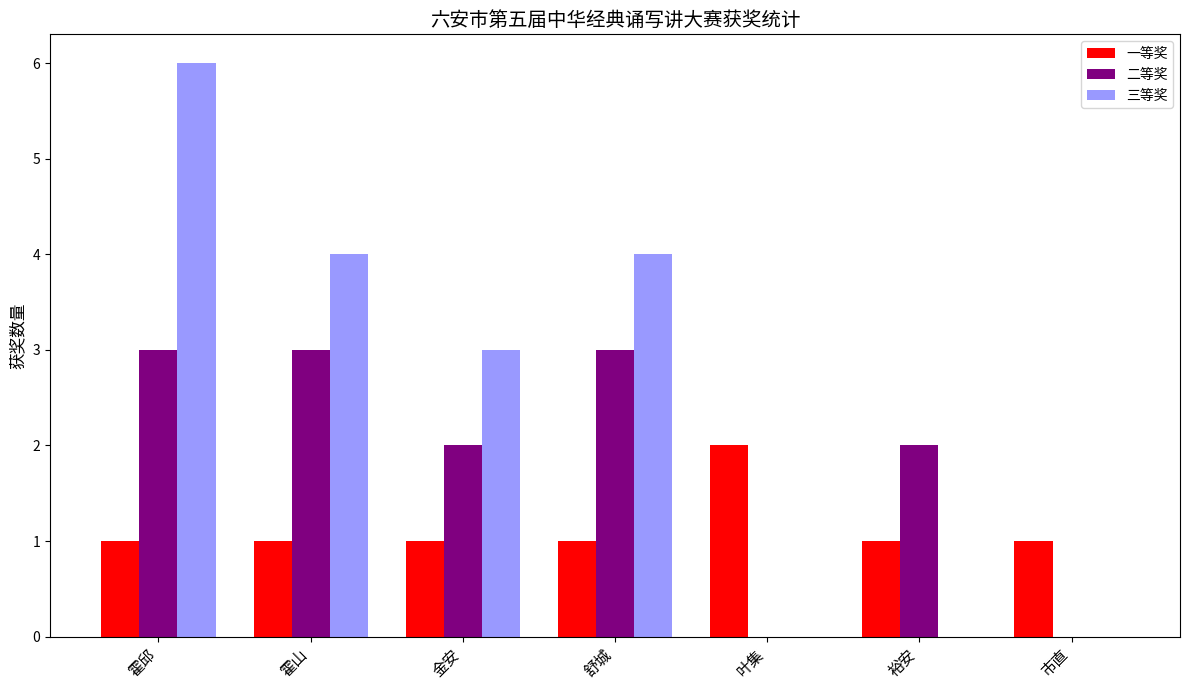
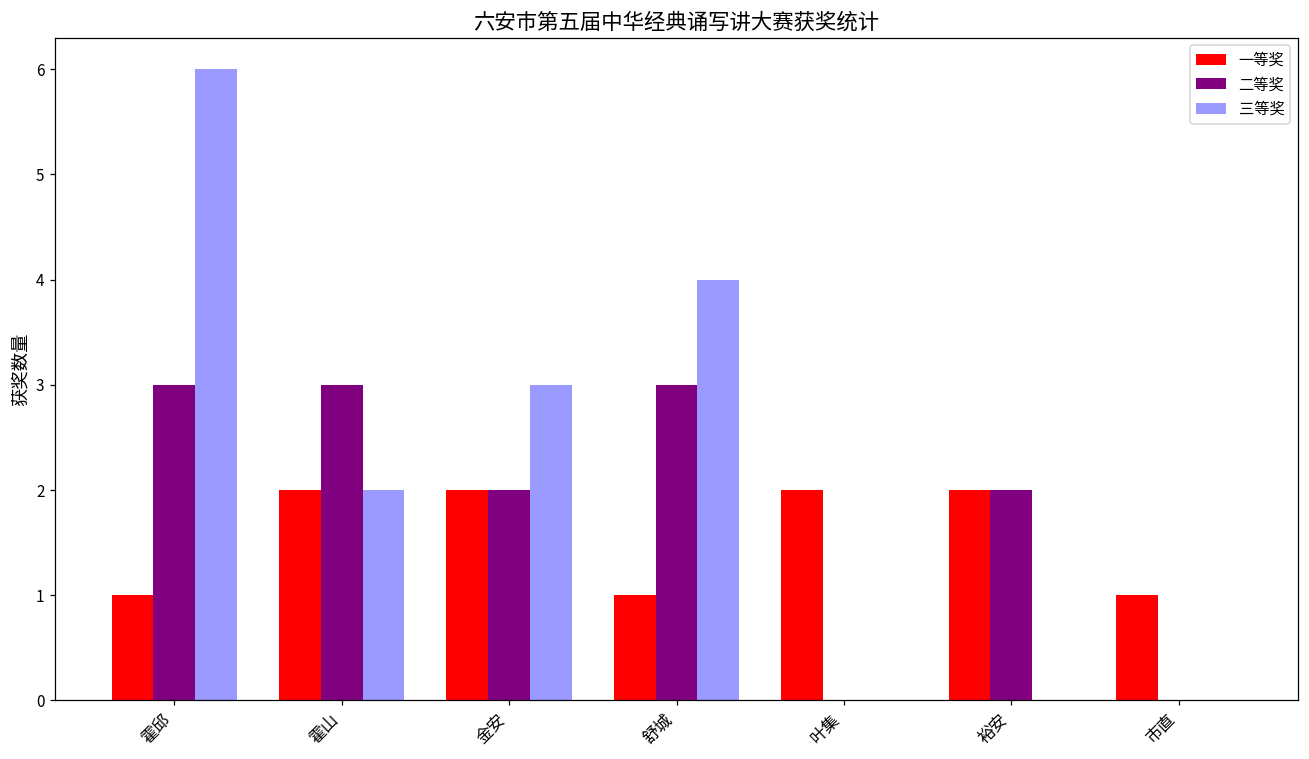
一等奖, 霍山: 1 -> 2
三等奖, 霍山: 4 -> 2
一等奖, 金安: 1 -> 2
一等奖, 裕安: 1 -> 2
